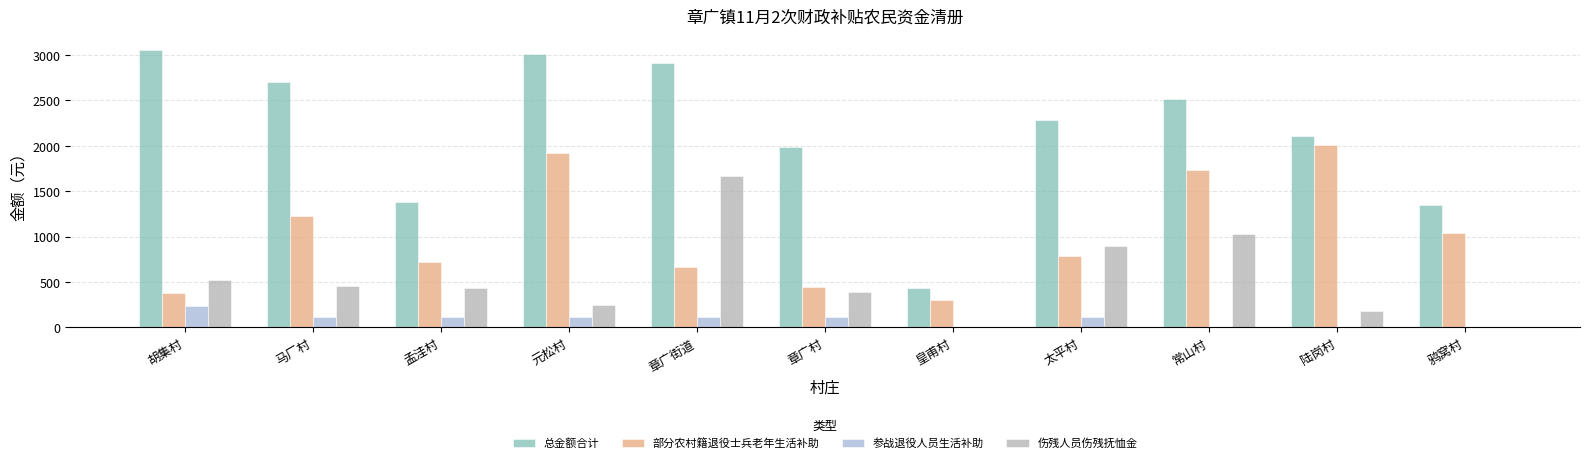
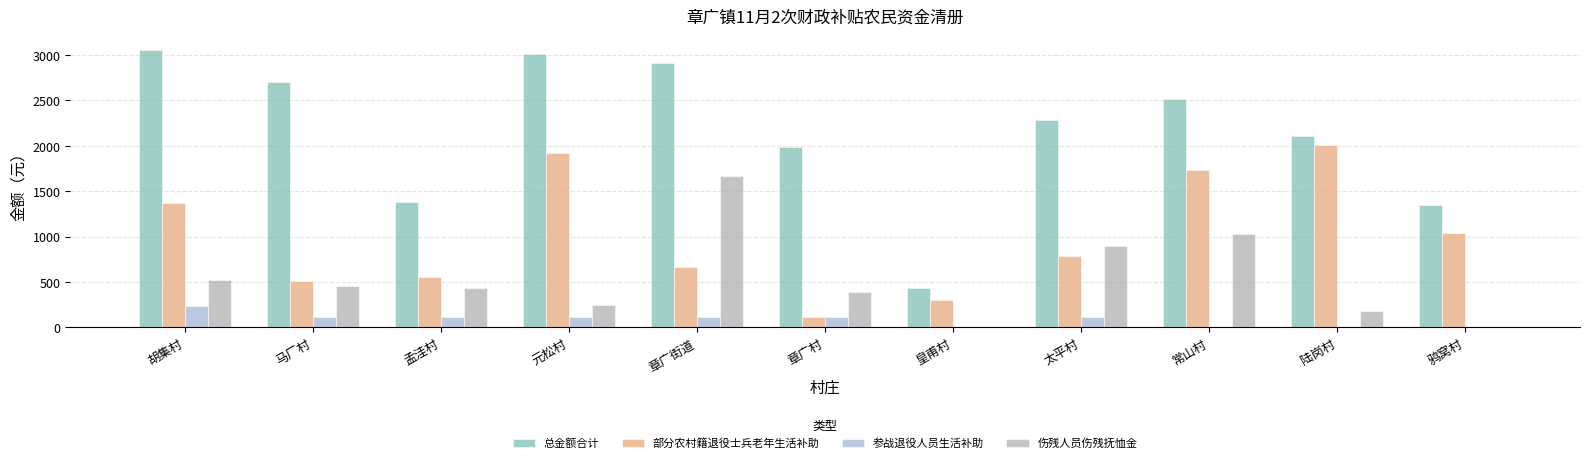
部分农村籍退役士兵老年生活补助, 胡集村: 400 -> 1400
部分农村籍退役士兵老年生活补助, 马厂村: 1200 -> 500
部分农村籍退役士兵老年生活补助, 孟洼村: 700 -> 600
部分农村籍退役士兵老年生活补助, 章广村: 500 -> 100
